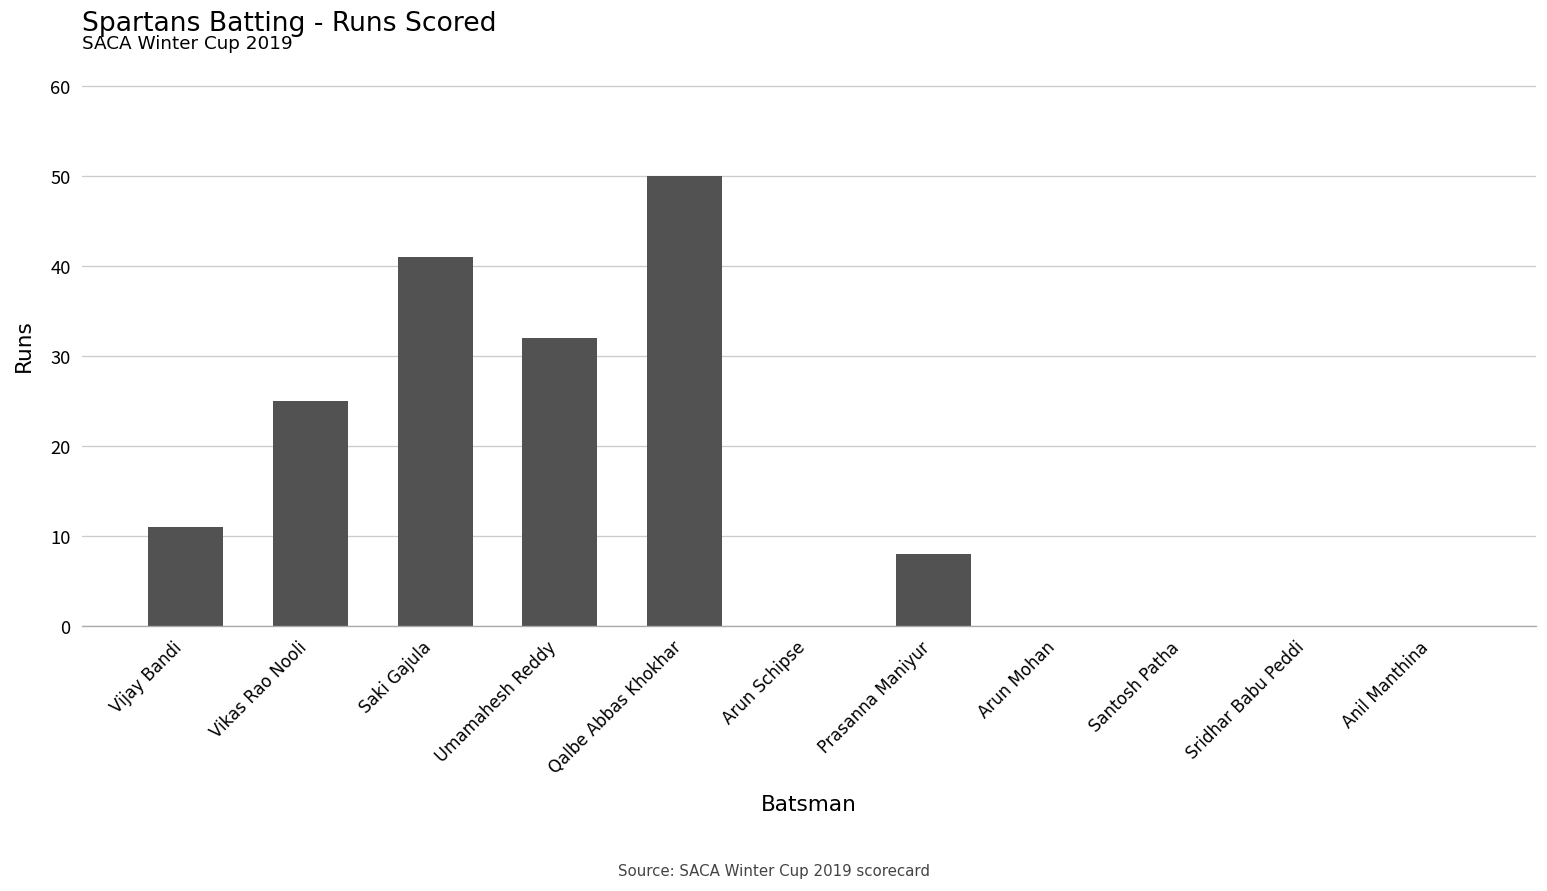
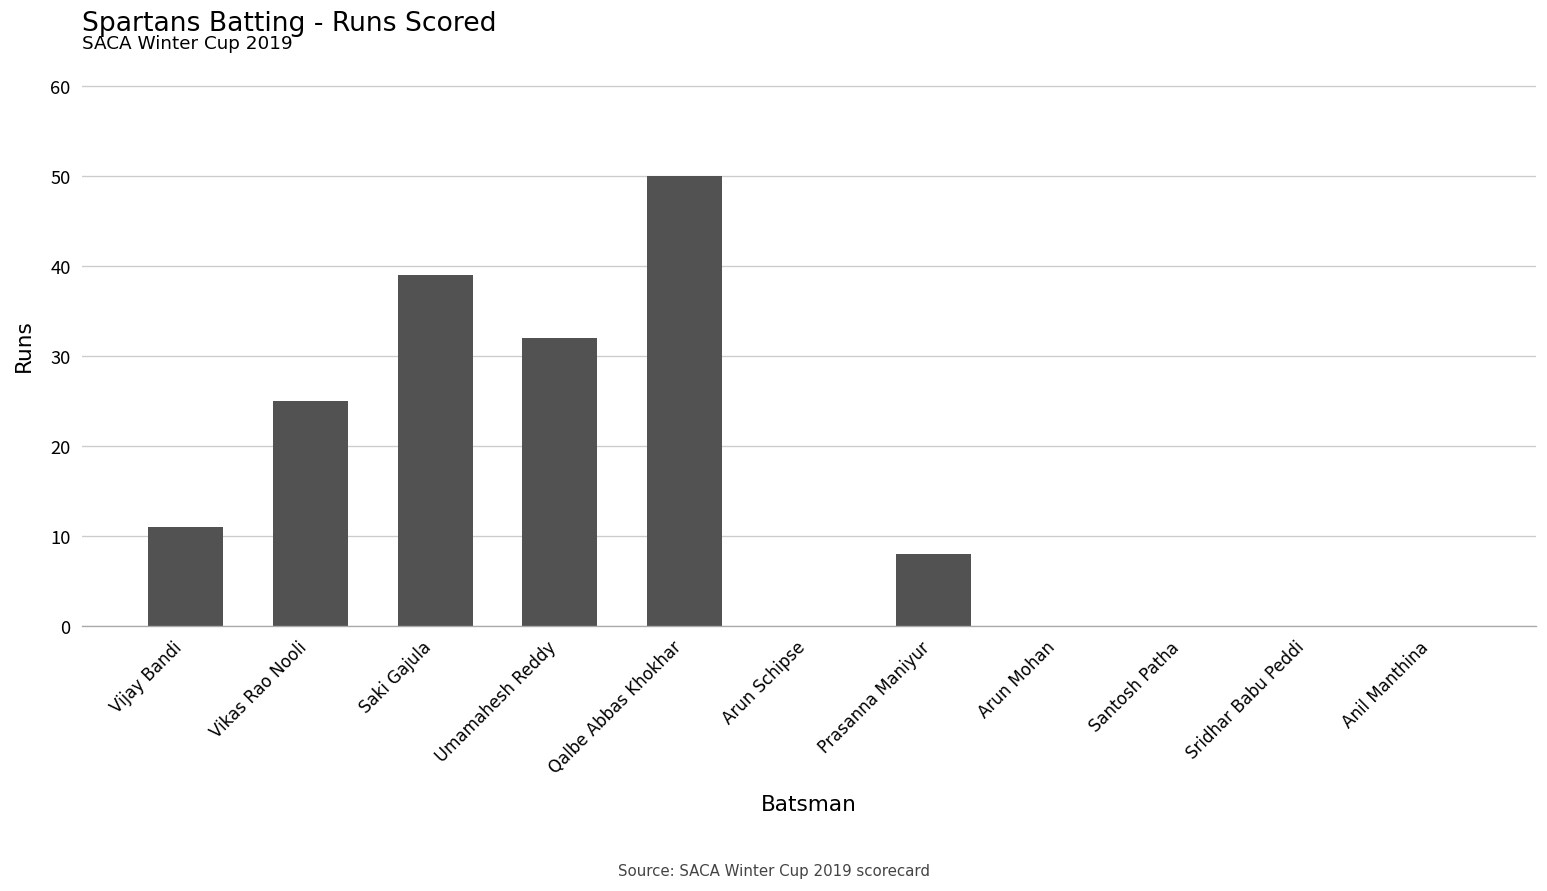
Saki Gajula: 41 -> 39
